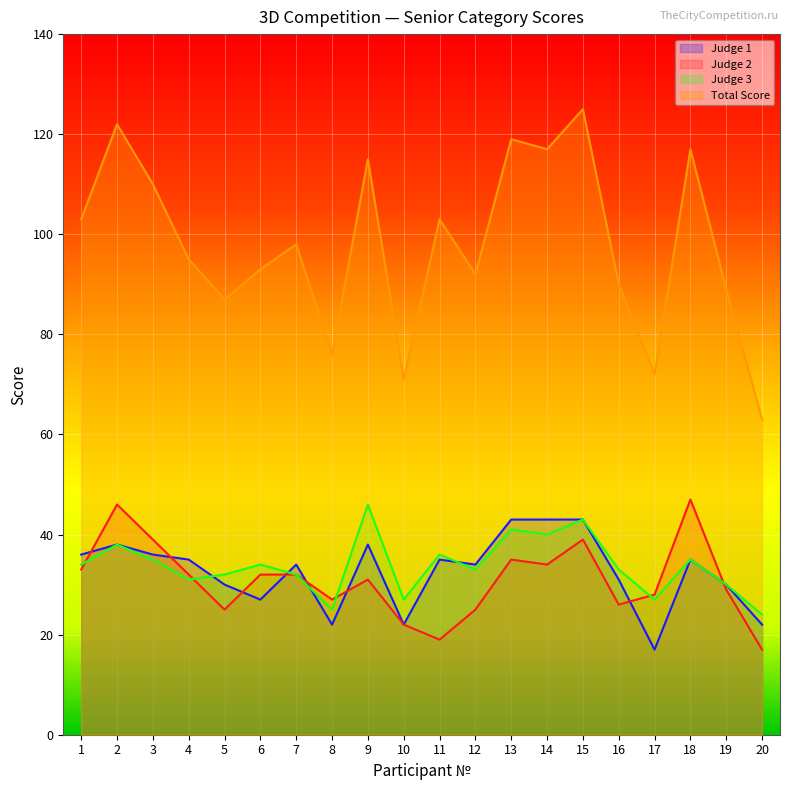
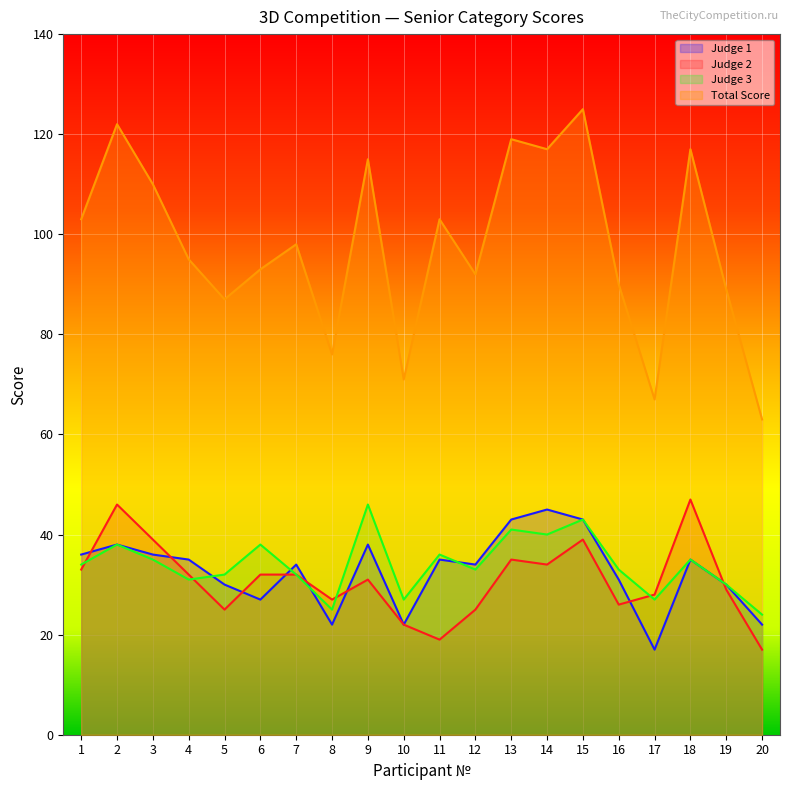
Judge 3, 6: 34 -> 38
Judge 1, 14: 43 -> 45
Total Score, 17: 72 -> 67
